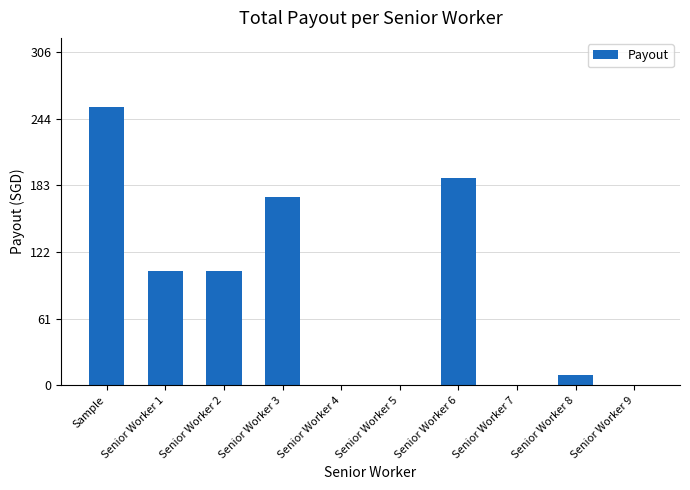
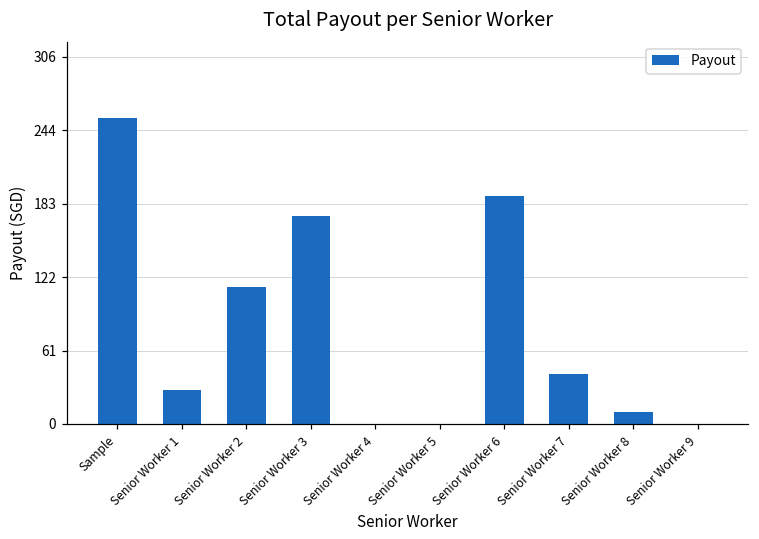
Senior Worker 1: 105 -> 28
Senior Worker 2: 105 -> 114
Senior Worker 7: 0 -> 42
